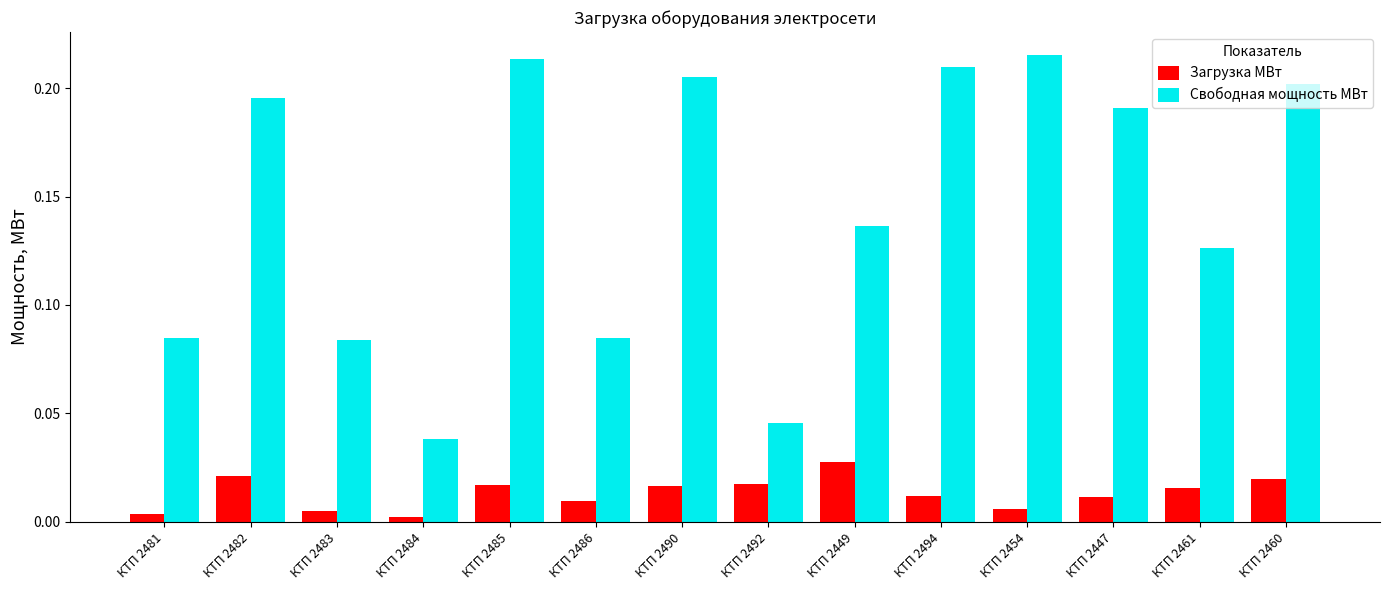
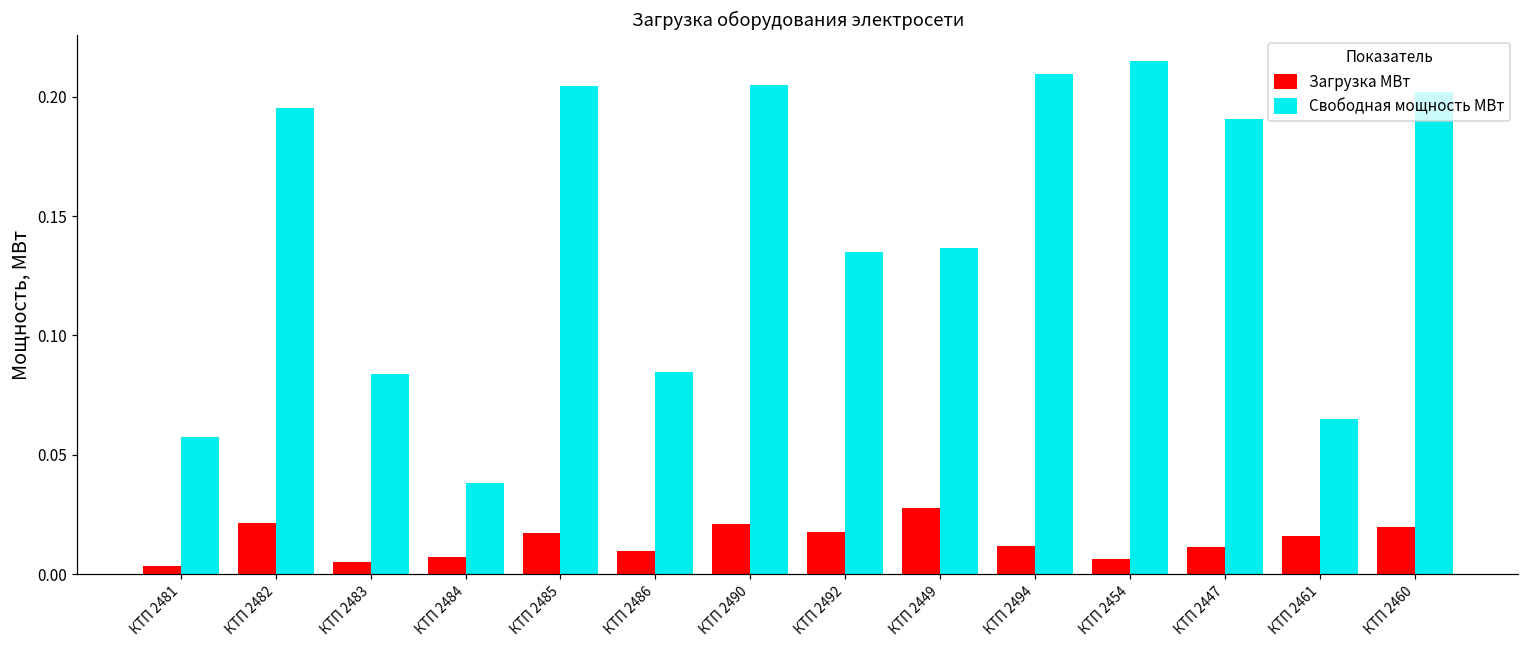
Свободная мощность МВт, КТП 2481: 0.085 -> 0.057
Загрузка МВт, КТП 2484: 0.002 -> 0.007
Свободная мощность МВт, КТП 2485: 0.213 -> 0.205
Загрузка МВт, КТП 2490: 0.017 -> 0.021
Свободная мощность МВт, КТП 2492: 0.046 -> 0.135
Свободная мощность МВт, КТП 2461: 0.126 -> 0.065
